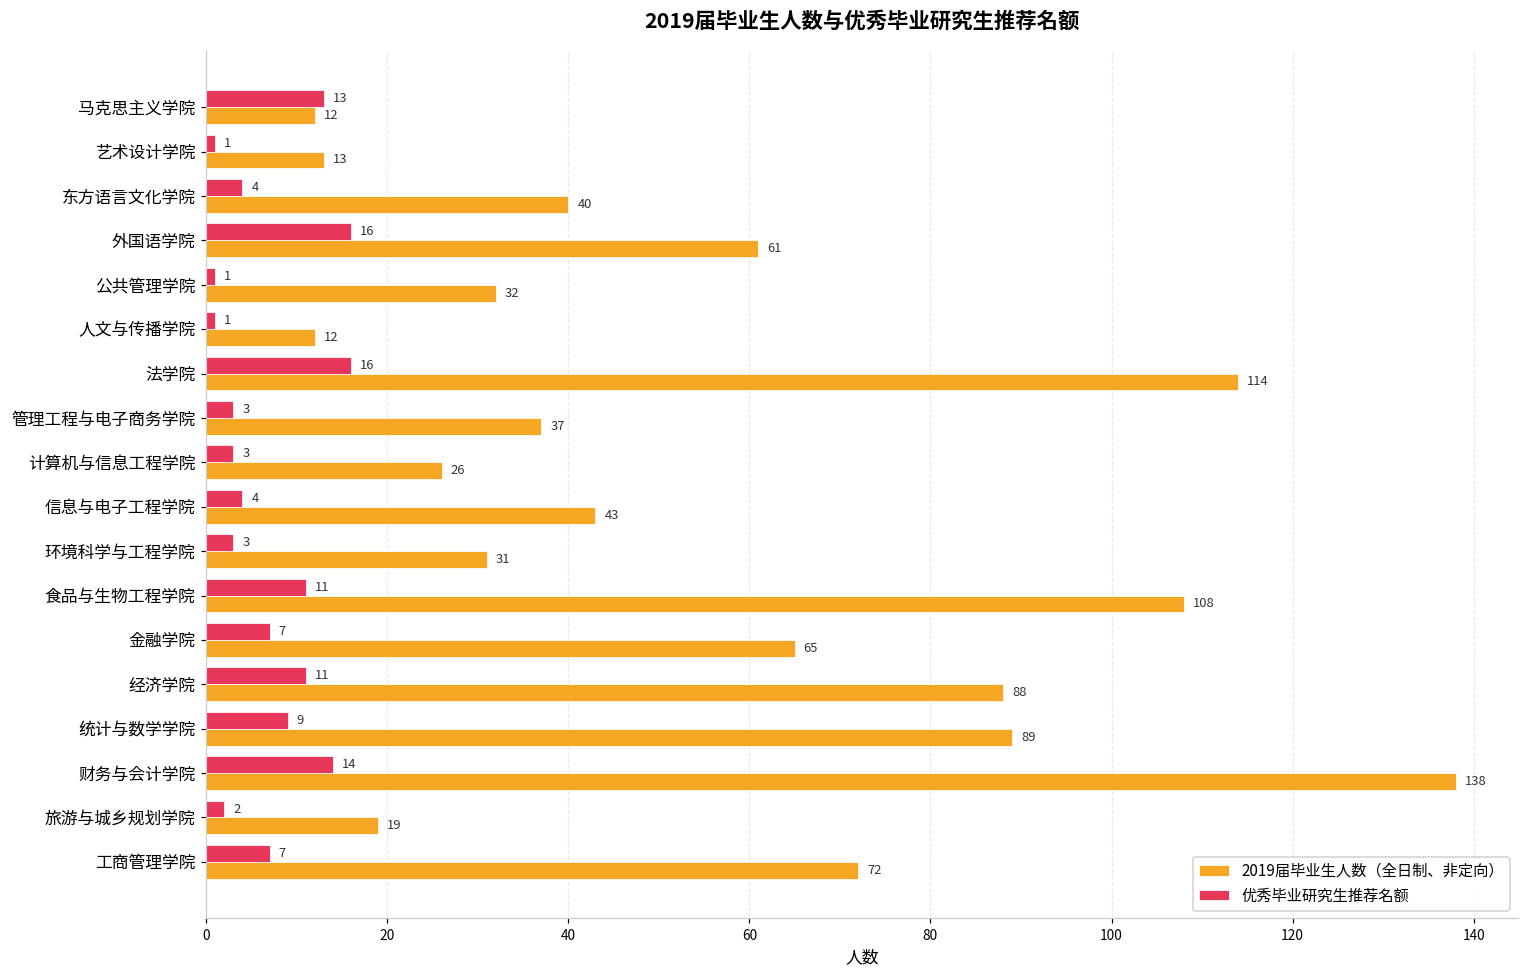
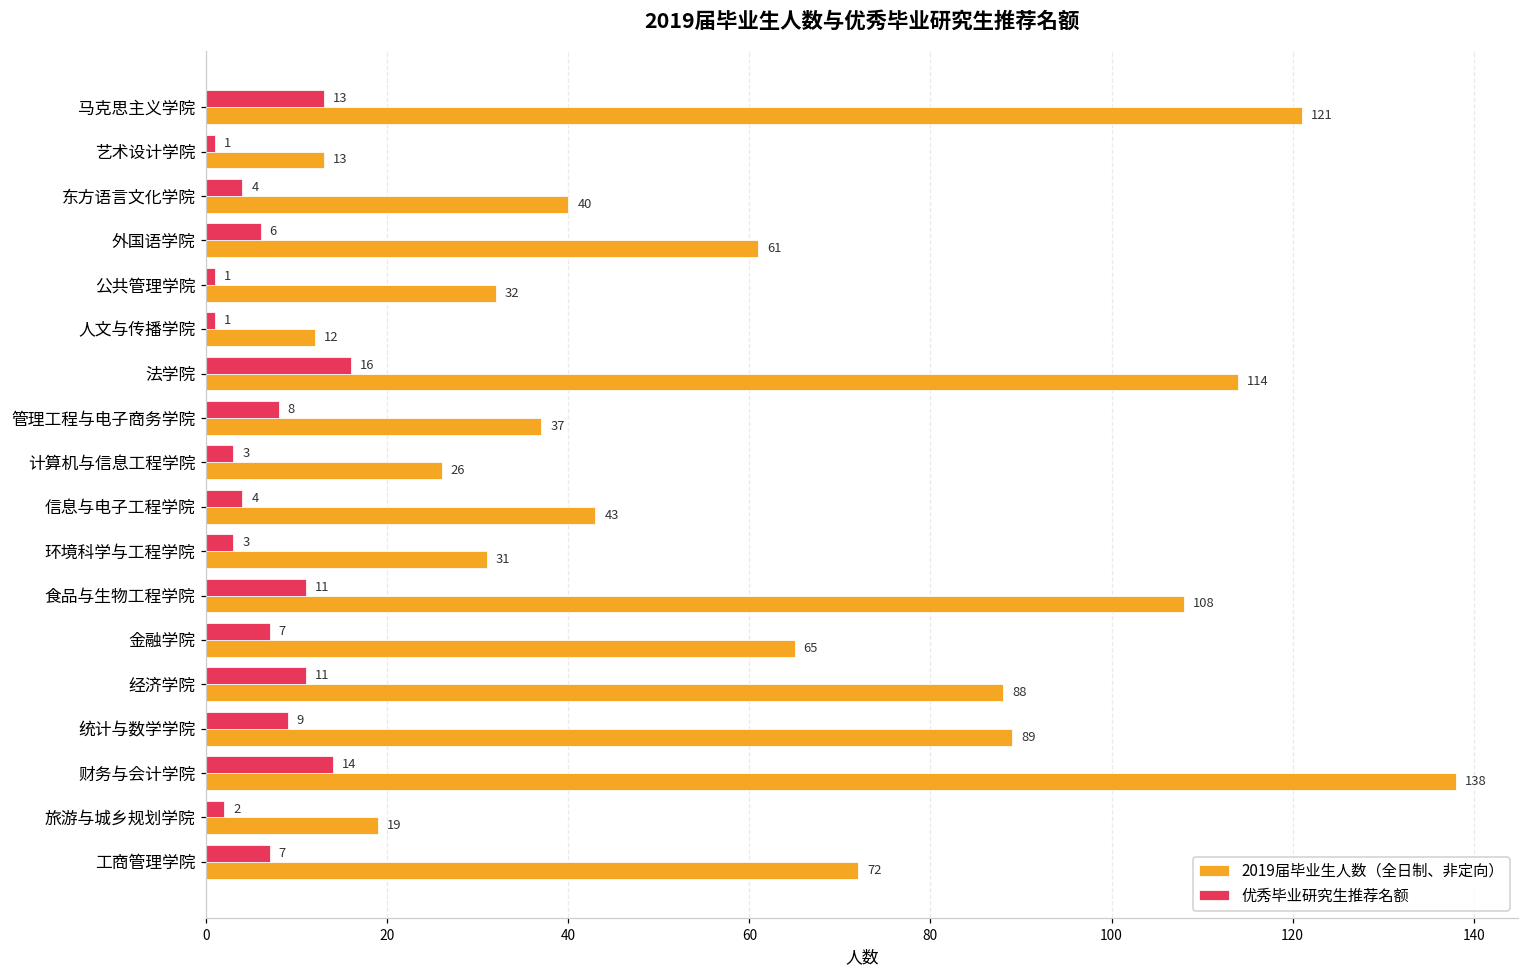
2019届毕业生人数（全日制、非定向）, 马克思主义学院: 12 -> 121
优秀毕业研究生推荐名额, 外国语学院: 16 -> 6
优秀毕业研究生推荐名额, 管理工程与电子商务学院: 3 -> 8
